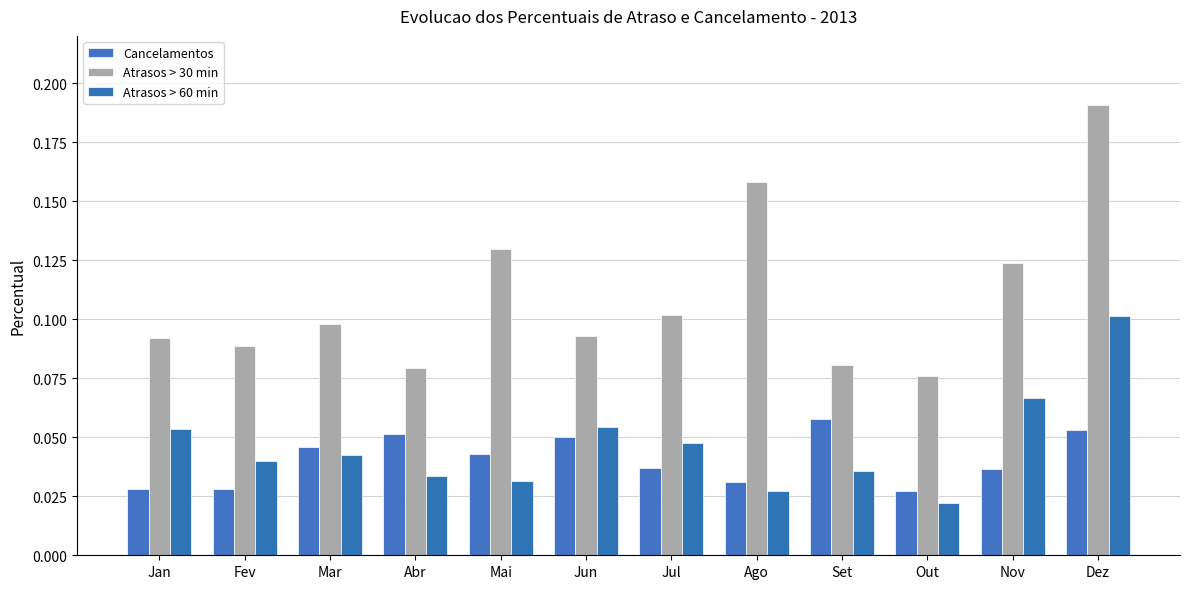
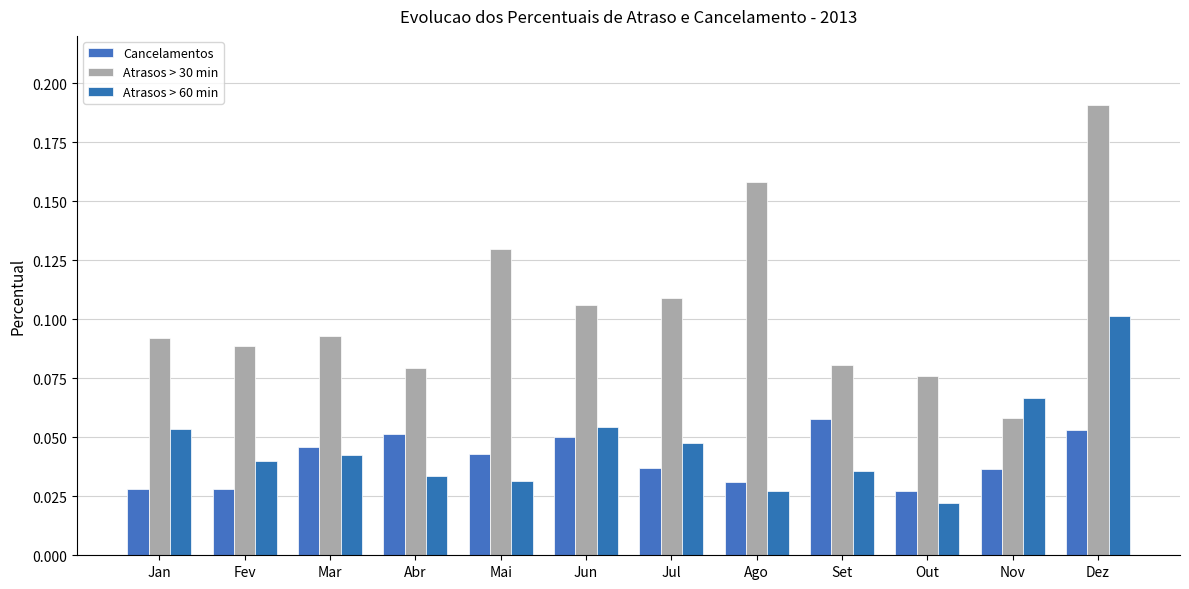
Atrasos > 30 min, Mar: 0.098 -> 0.093
Atrasos > 30 min, Jun: 0.093 -> 0.106
Atrasos > 30 min, Jul: 0.102 -> 0.109
Atrasos > 30 min, Nov: 0.124 -> 0.058
